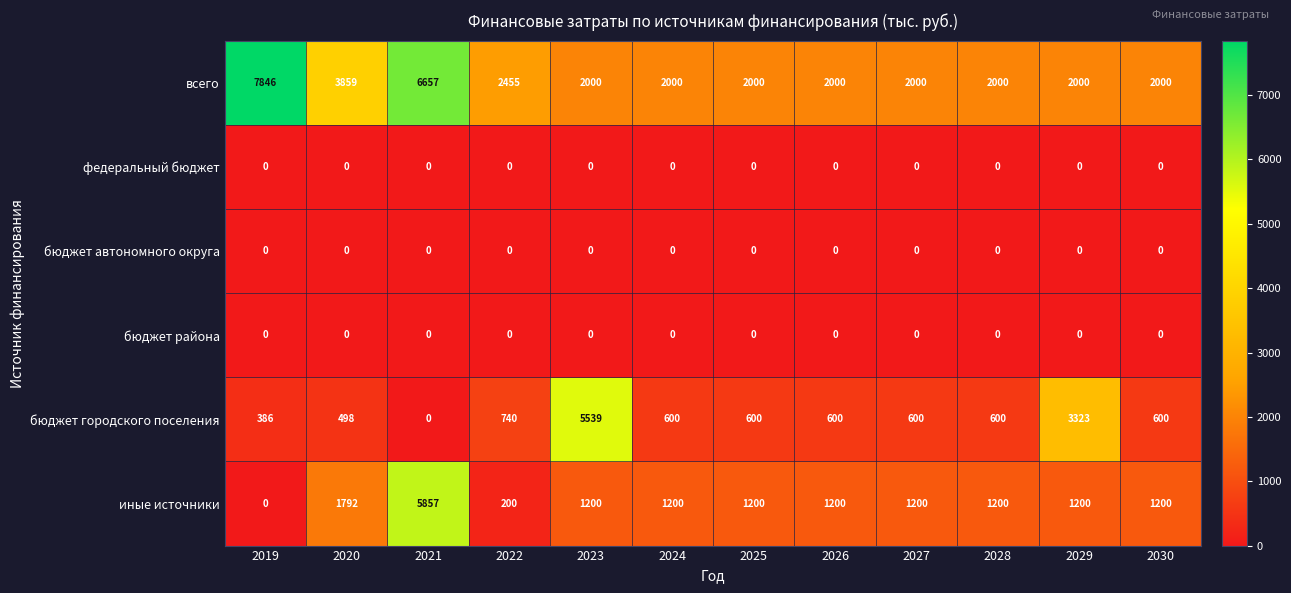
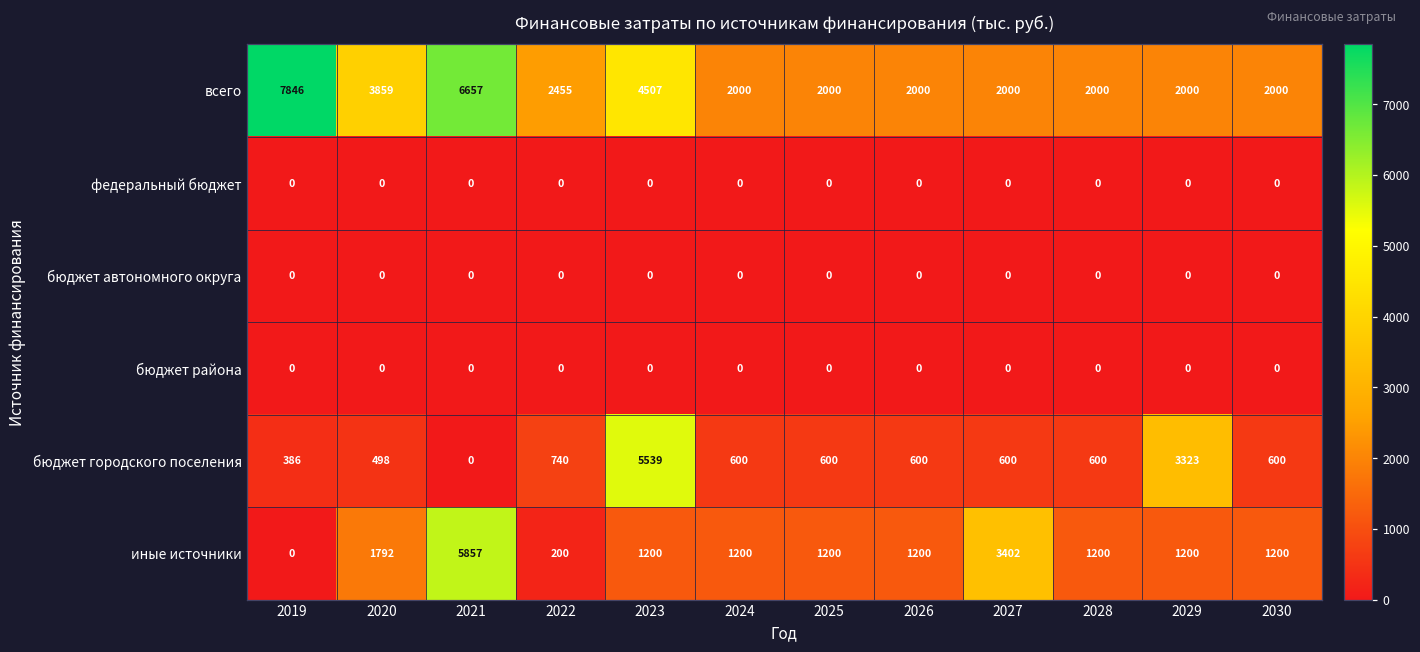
всего, 2023: 2000 -> 4507
иные источники, 2027: 1200 -> 3402
